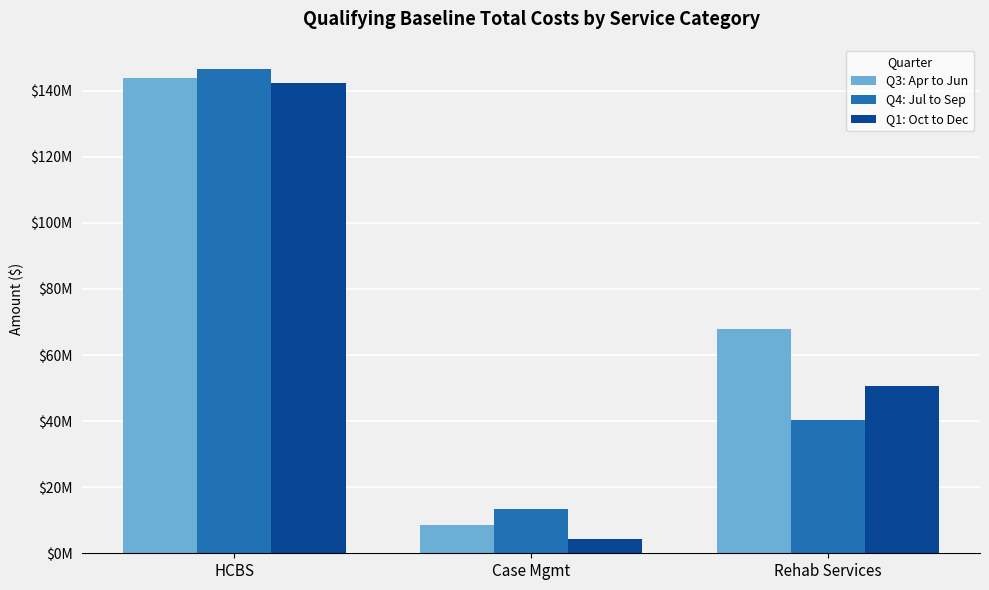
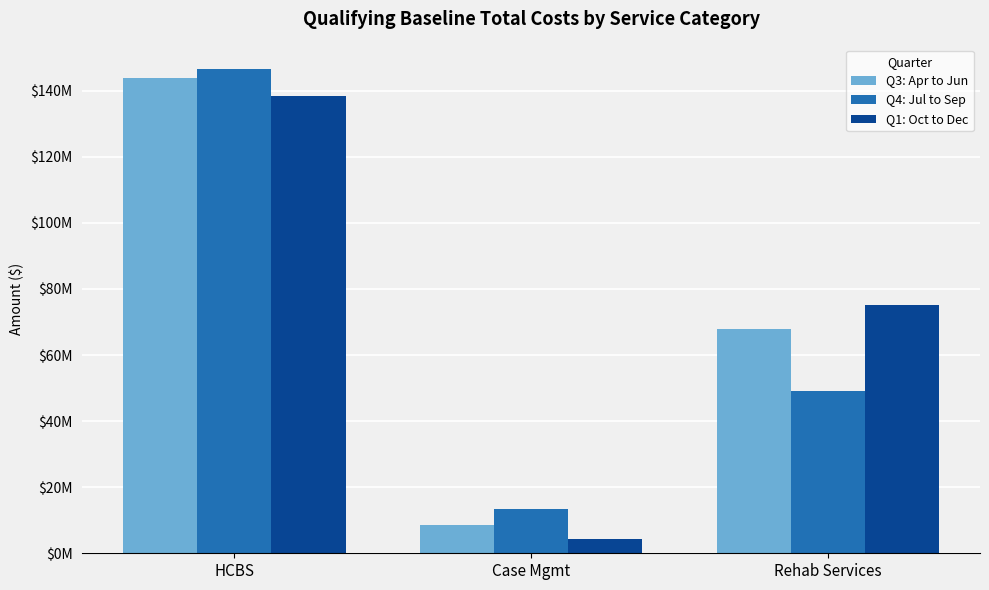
Q1: Oct to Dec, HCBS: $142000000 -> $138000000
Q4: Jul to Sep, Rehab Services: $40000000 -> $49000000
Q1: Oct to Dec, Rehab Services: $51000000 -> $75000000
